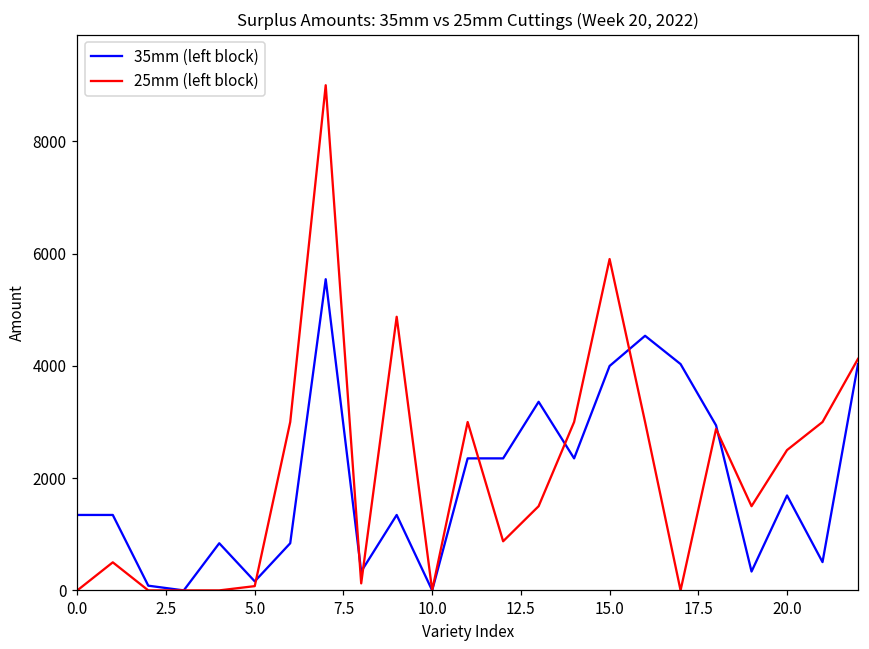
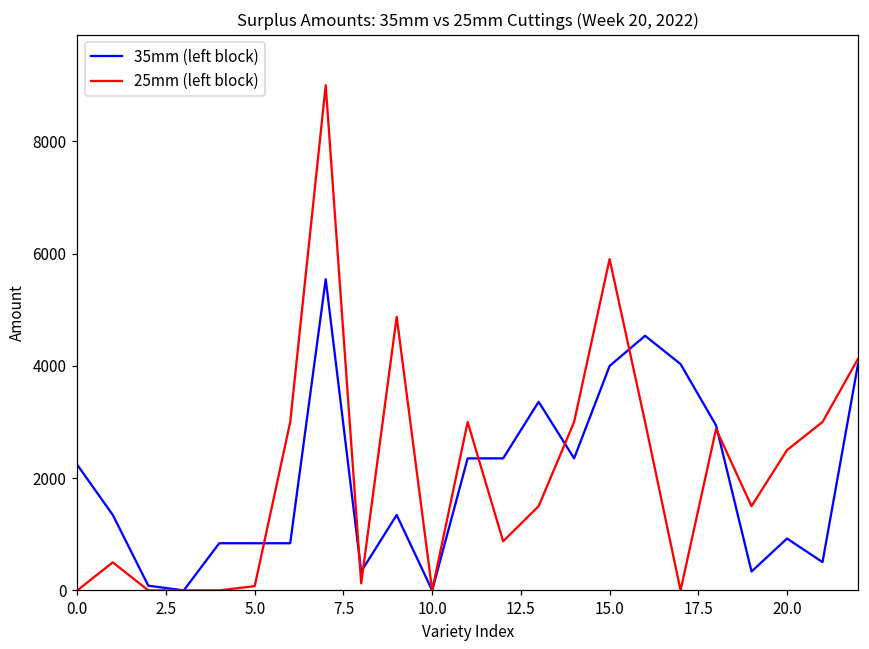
35mm (left block), 0.0: 1300 -> 2200
35mm (left block), 5.0: 200 -> 800
35mm (left block), 20.0: 1700 -> 900
